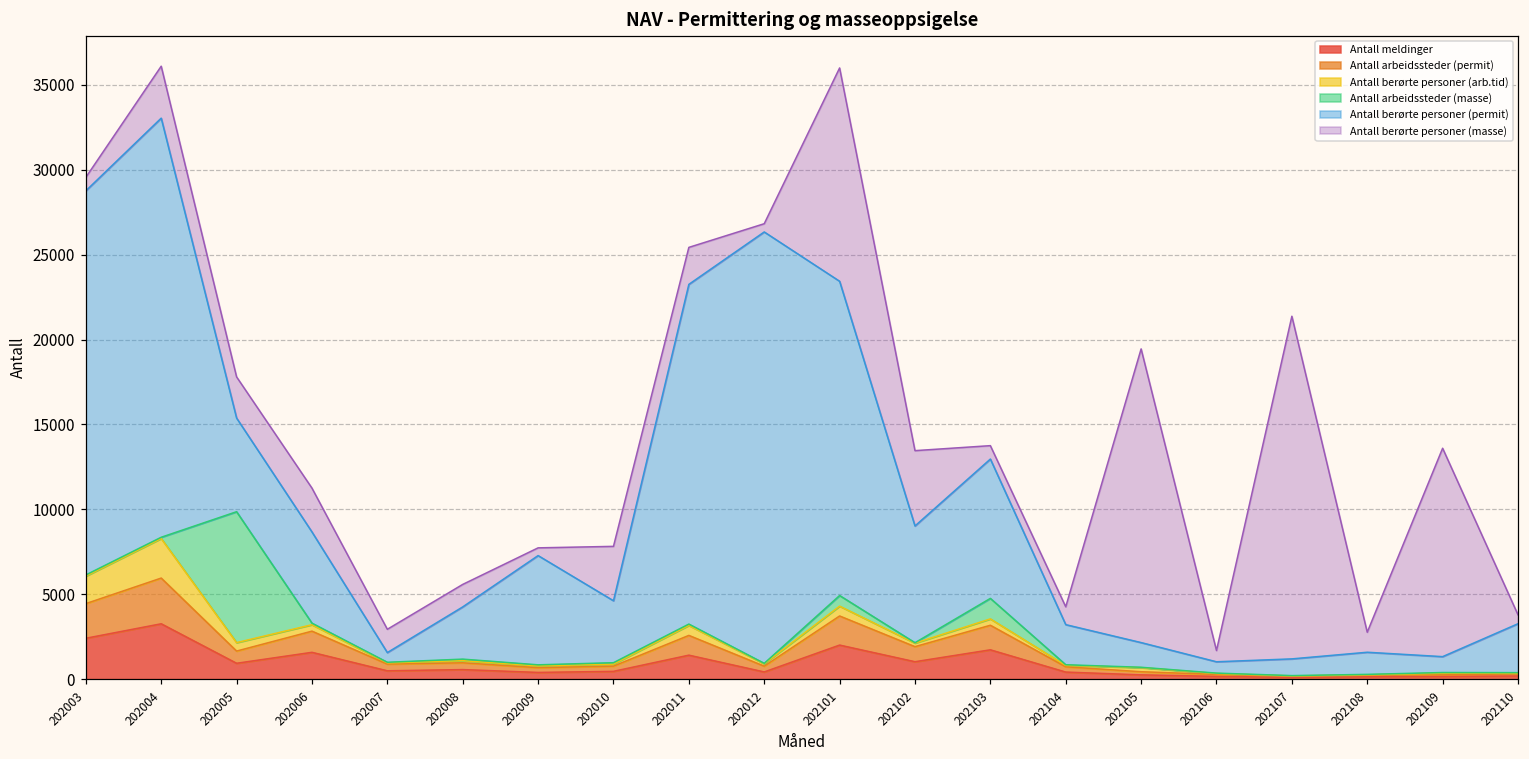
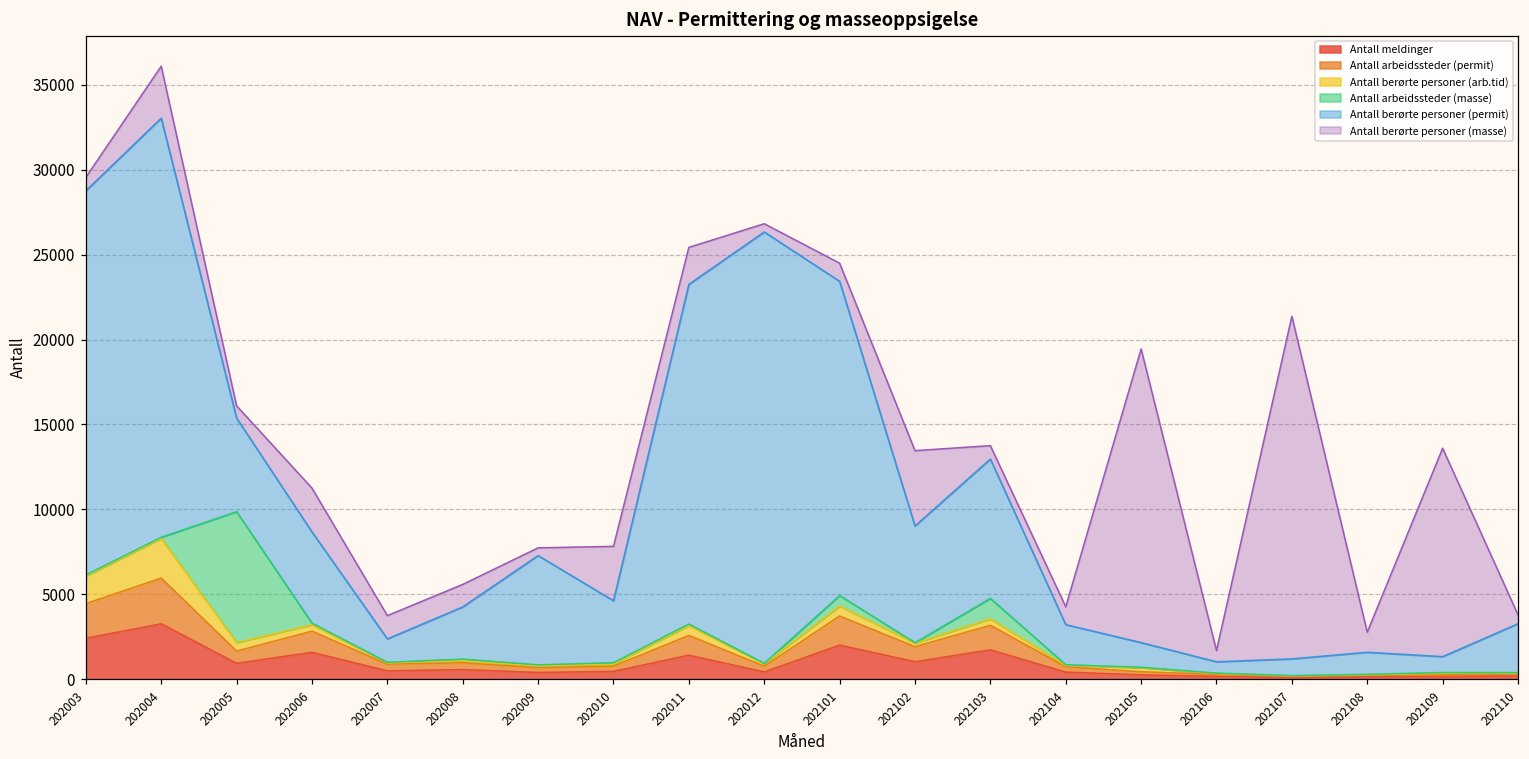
Antall berørte personer (masse), 202005: 2400 -> 700
Antall berørte personer (permit), 202007: 600 -> 1400
Antall berørte personer (masse), 202101: 12600 -> 1100
